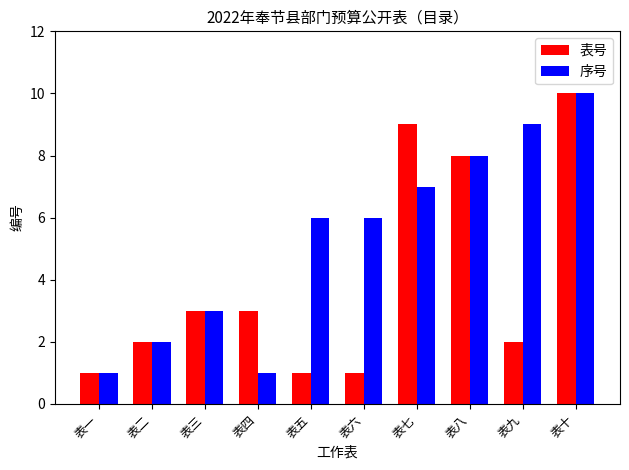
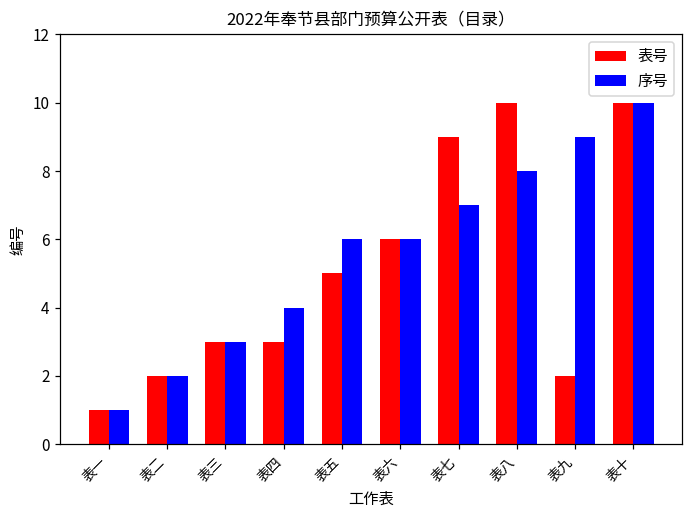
序号, 表四: 1 -> 4
表号, 表五: 1 -> 5
表号, 表六: 1 -> 6
表号, 表八: 8 -> 10
